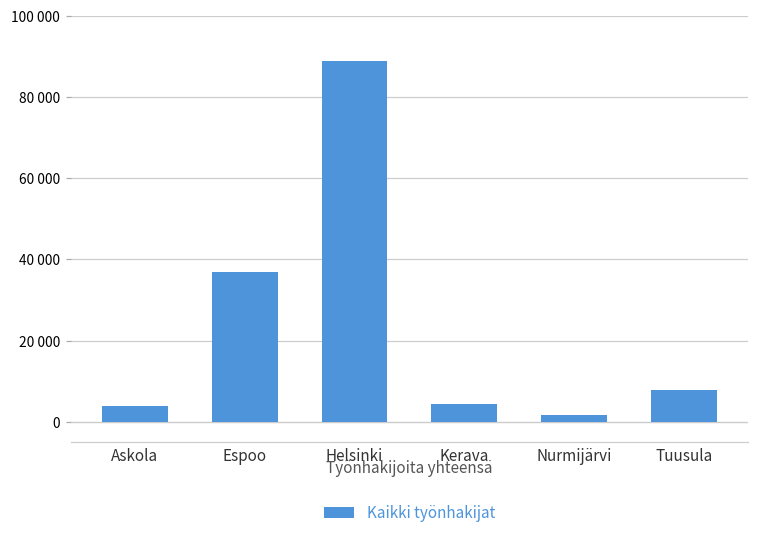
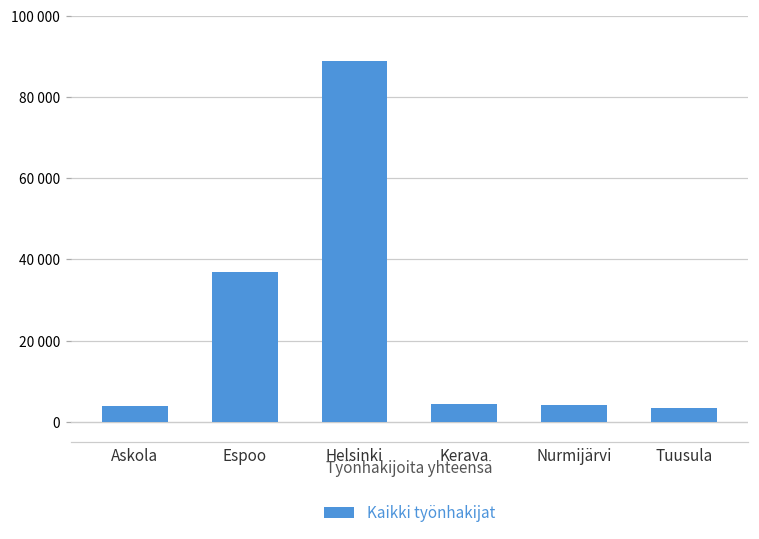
Nurmijärvi: 2000 -> 4000
Tuusula: 8000 -> 3000
